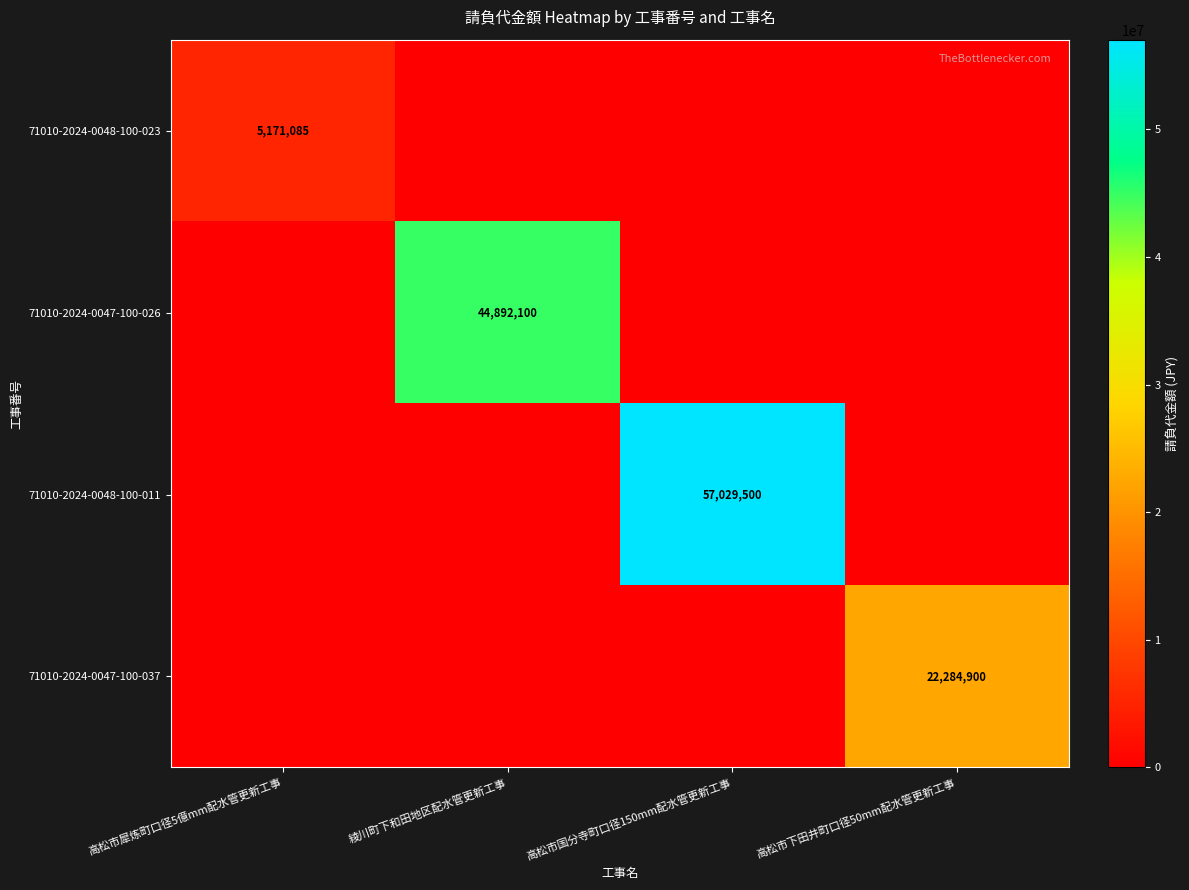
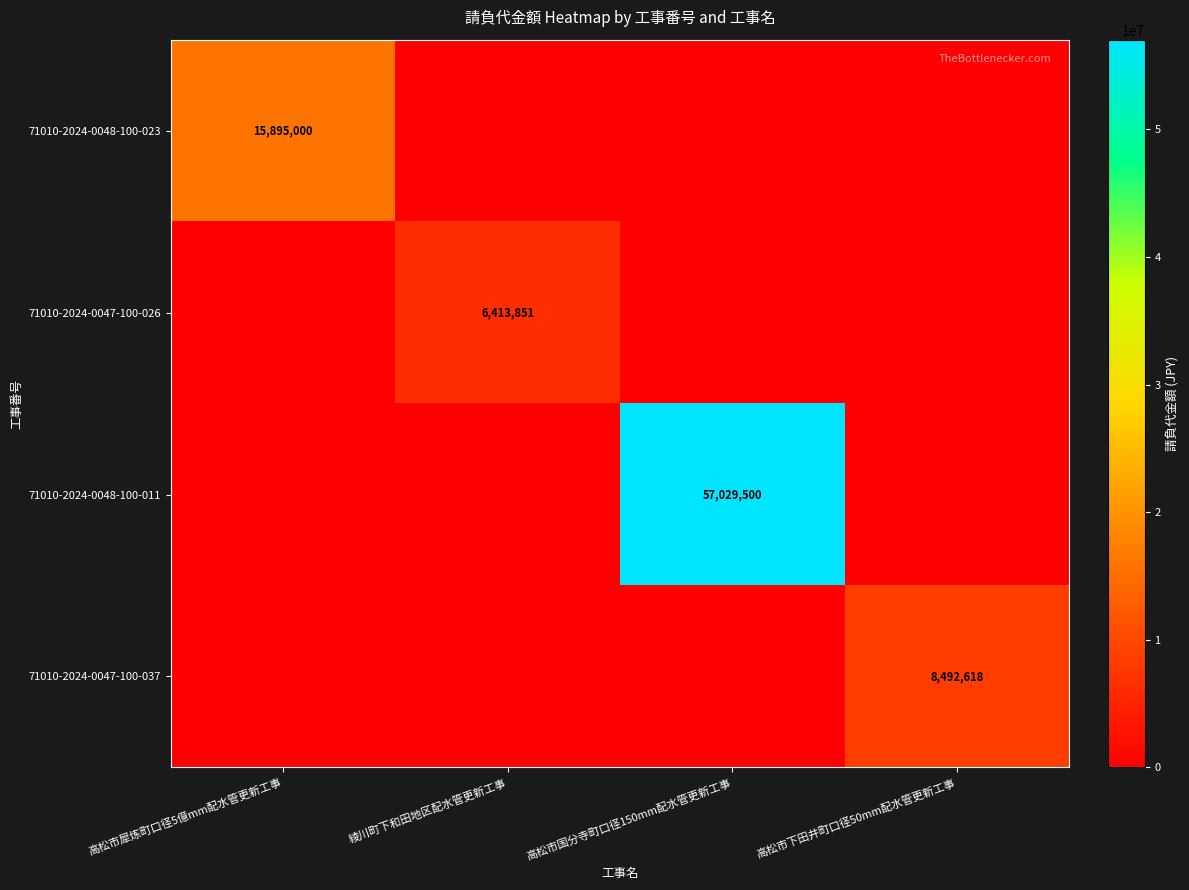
71010-2024-0048-100-023, 高松市犀炼町口径5億mm配水管更新工事: 5,171,085 -> 15,895,000
71010-2024-0047-100-026, 綾川町下和田地区配水管更新工事: 44,892,100 -> 6,413,851
71010-2024-0047-100-037, 高松市下田井町口径50mm配水管更新工事: 22,284,900 -> 8,492,618
